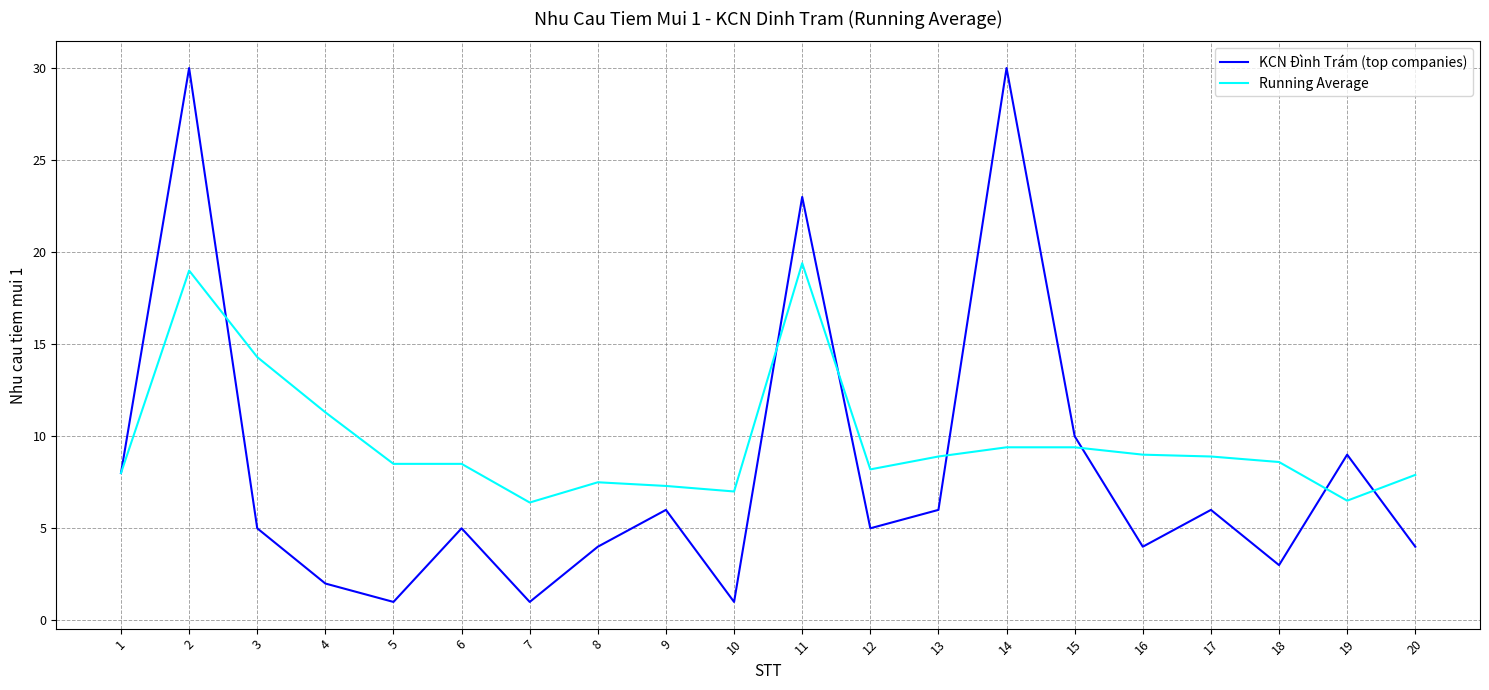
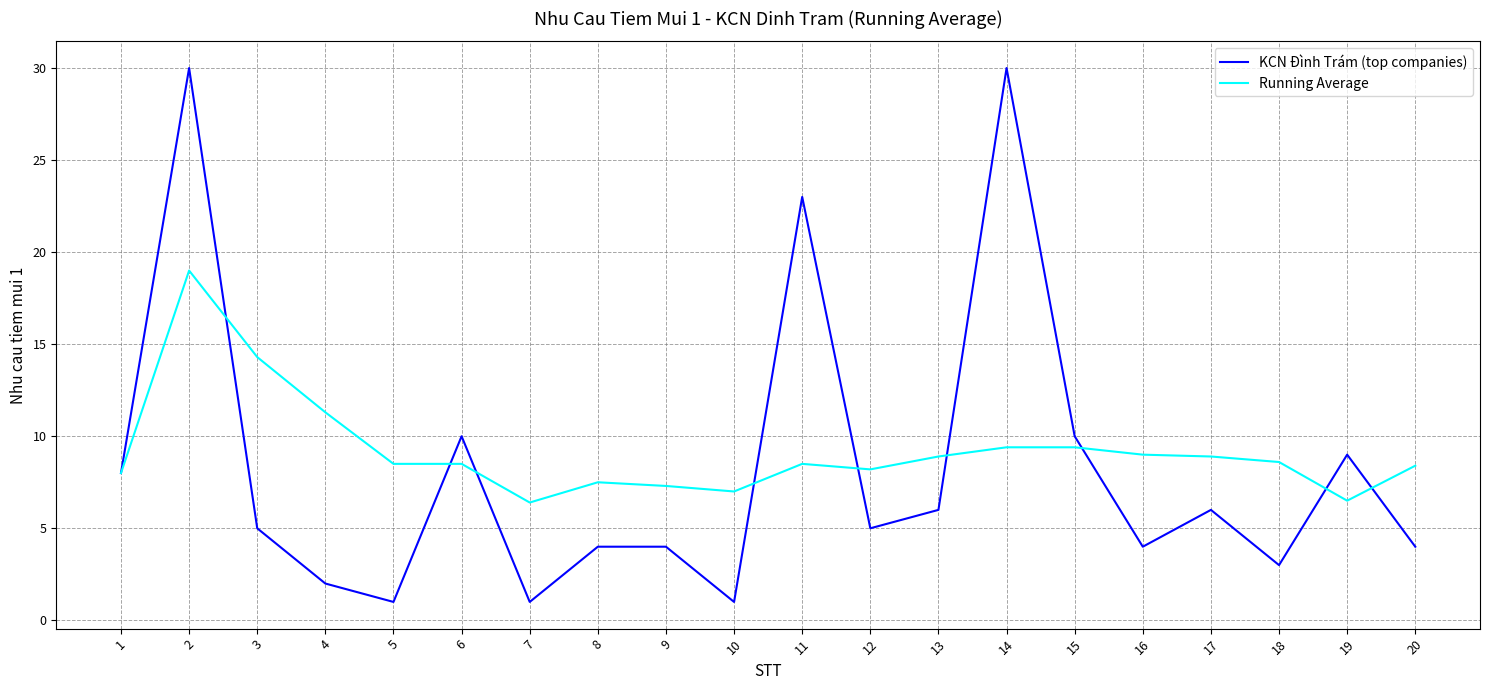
KCN Đình Trám (top companies), 6: 5 -> 10
KCN Đình Trám (top companies), 9: 6 -> 4
Running Average, 11: 19.4 -> 8.5
Running Average, 20: 7.9 -> 8.4
